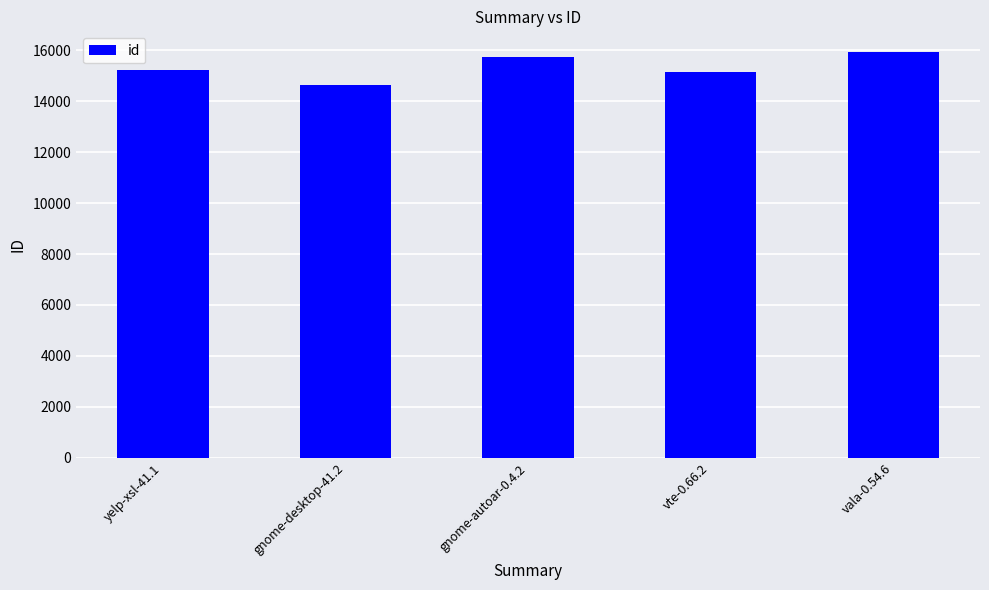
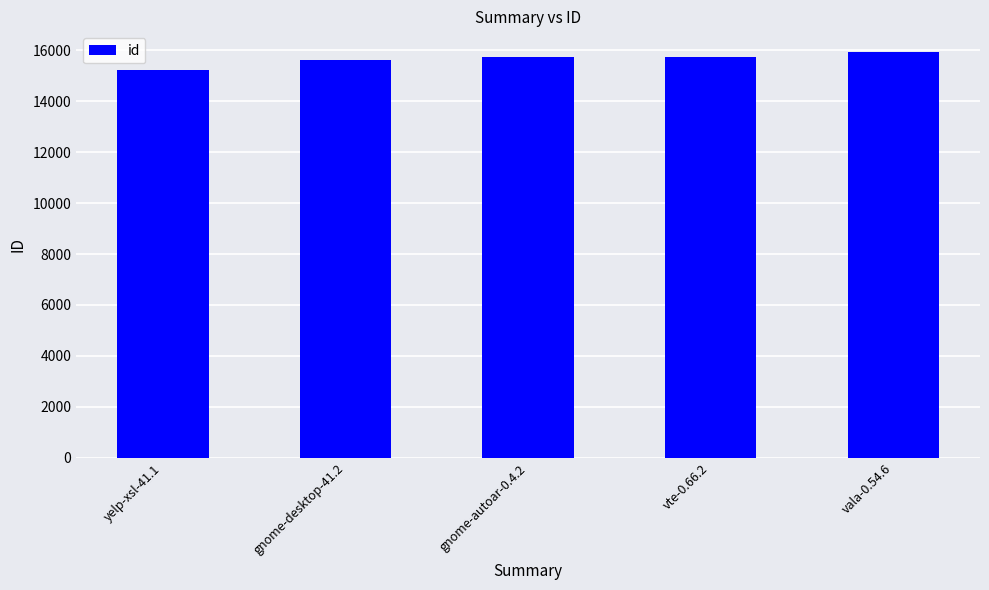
gnome-desktop-41.2: 14600 -> 15600
vte-0.66.2: 15200 -> 15700
